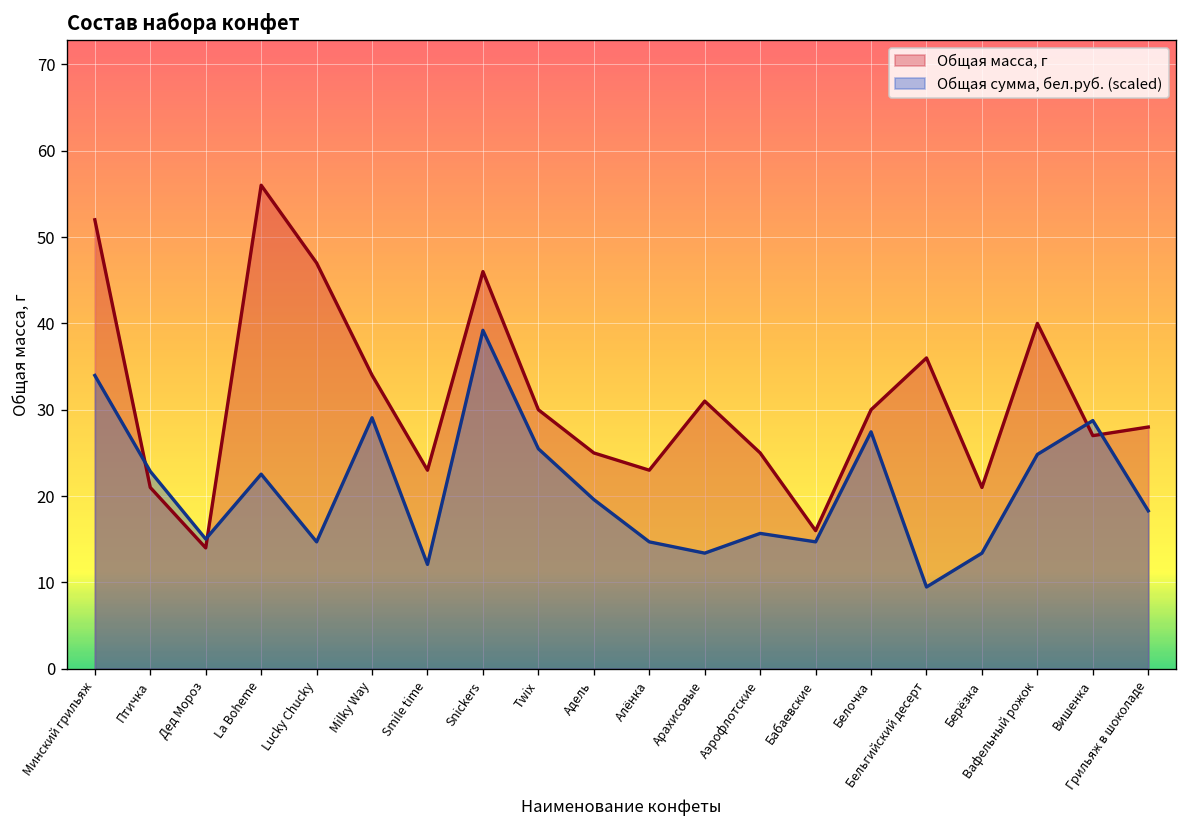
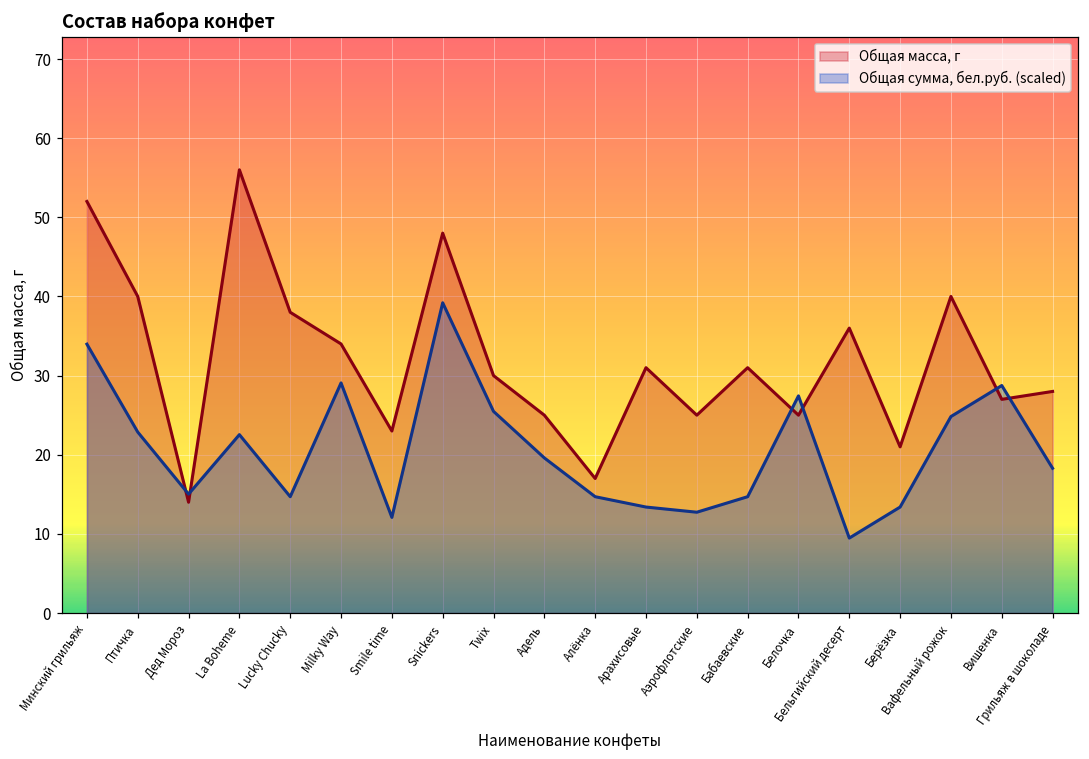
Общая масса, г, Птичка: 21 -> 40
Общая масса, г, Lucky Chucky: 47 -> 38
Общая масса, г, Snickers: 46 -> 48
Общая масса, г, Алёнка: 23 -> 17
Общая сумма, бел.руб. (scaled), Аэрофлотские: 16 -> 13
Общая масса, г, Бабаевские: 16 -> 31
Общая масса, г, Белочка: 30 -> 25
